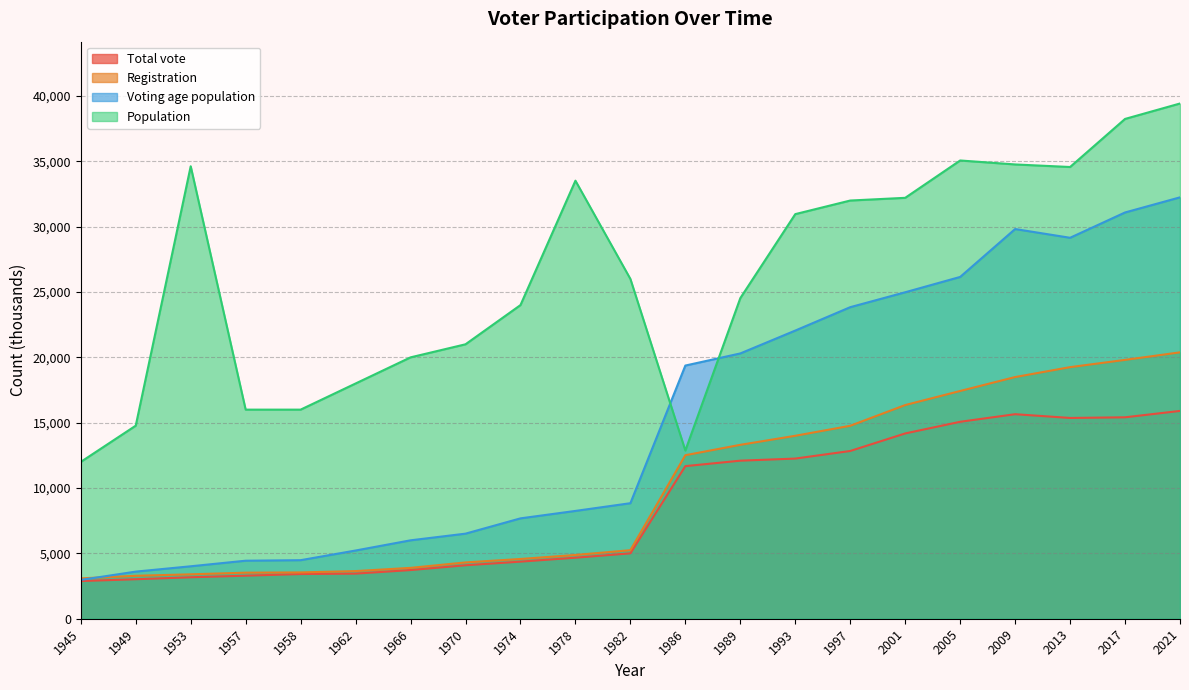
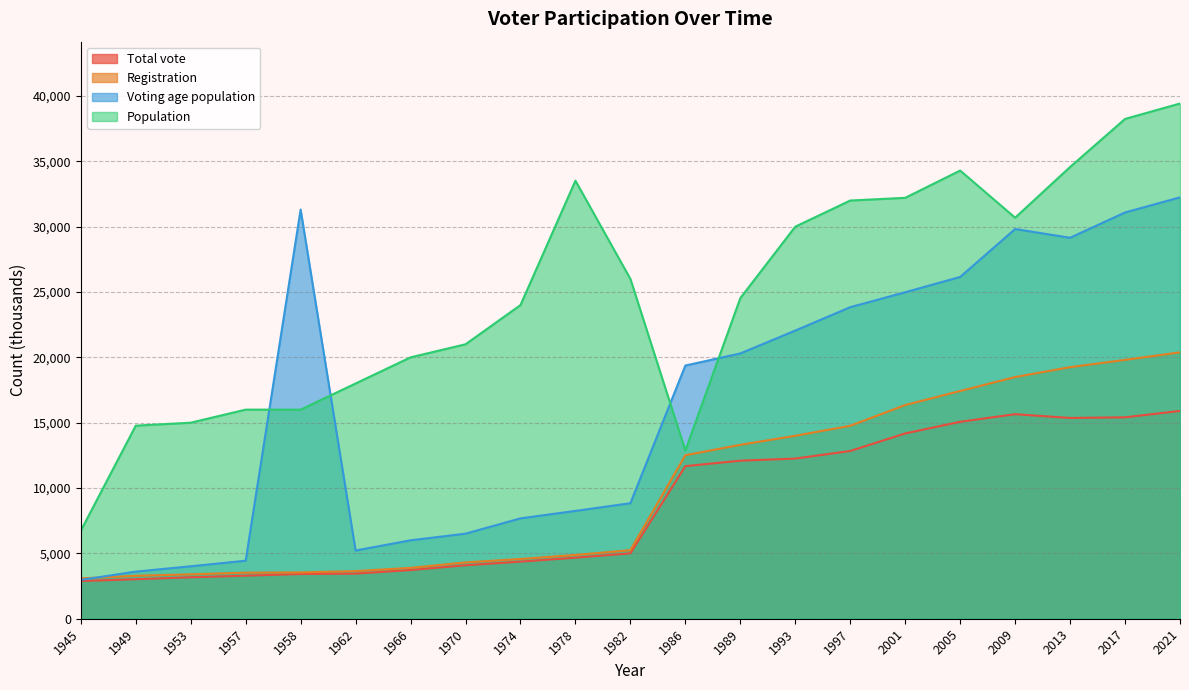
Population, 1945: 12,000 -> 6,700
Population, 1953: 34,600 -> 15,000
Voting age population, 1958: 4,500 -> 31,300
Population, 1993: 31,000 -> 30,000
Population, 2005: 35,100 -> 34,300
Population, 2009: 34,800 -> 30,700
